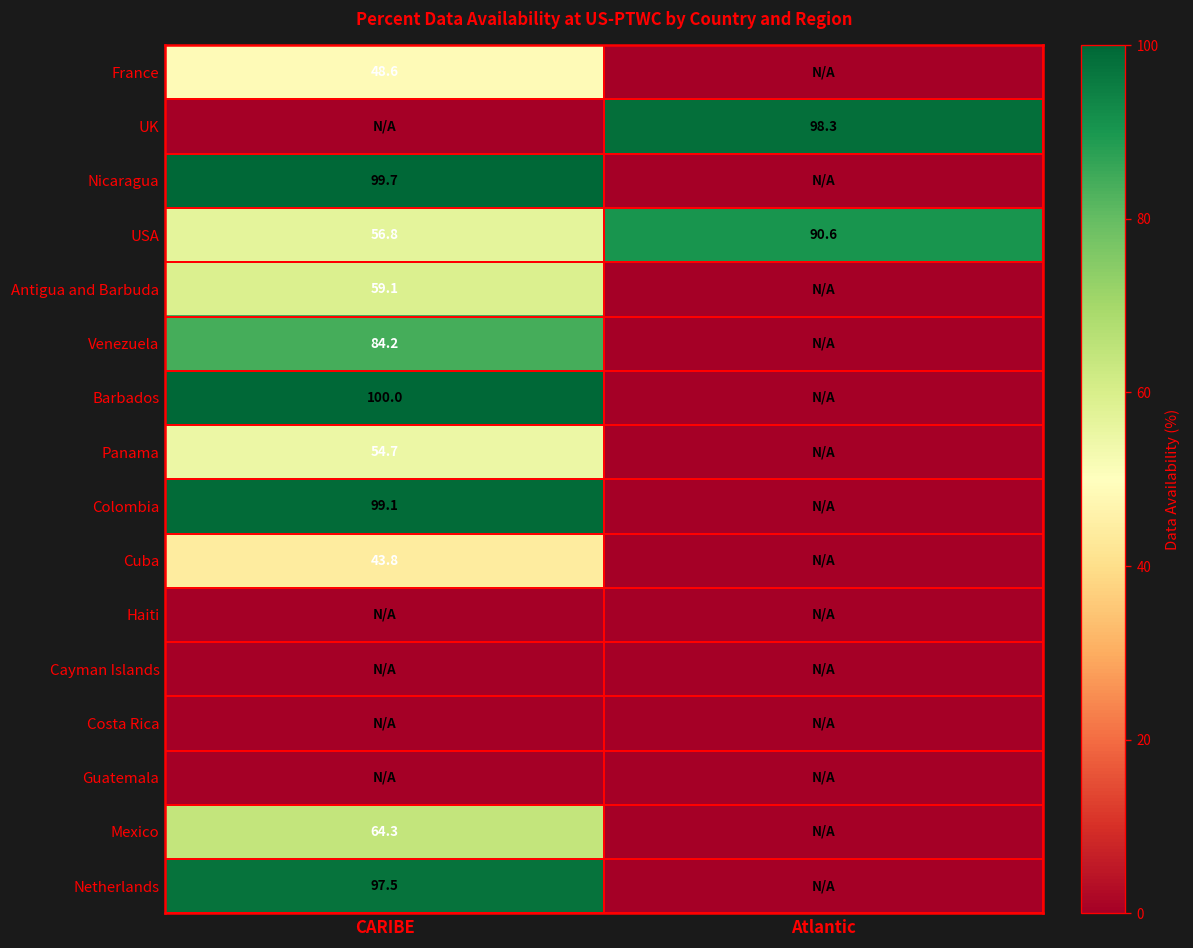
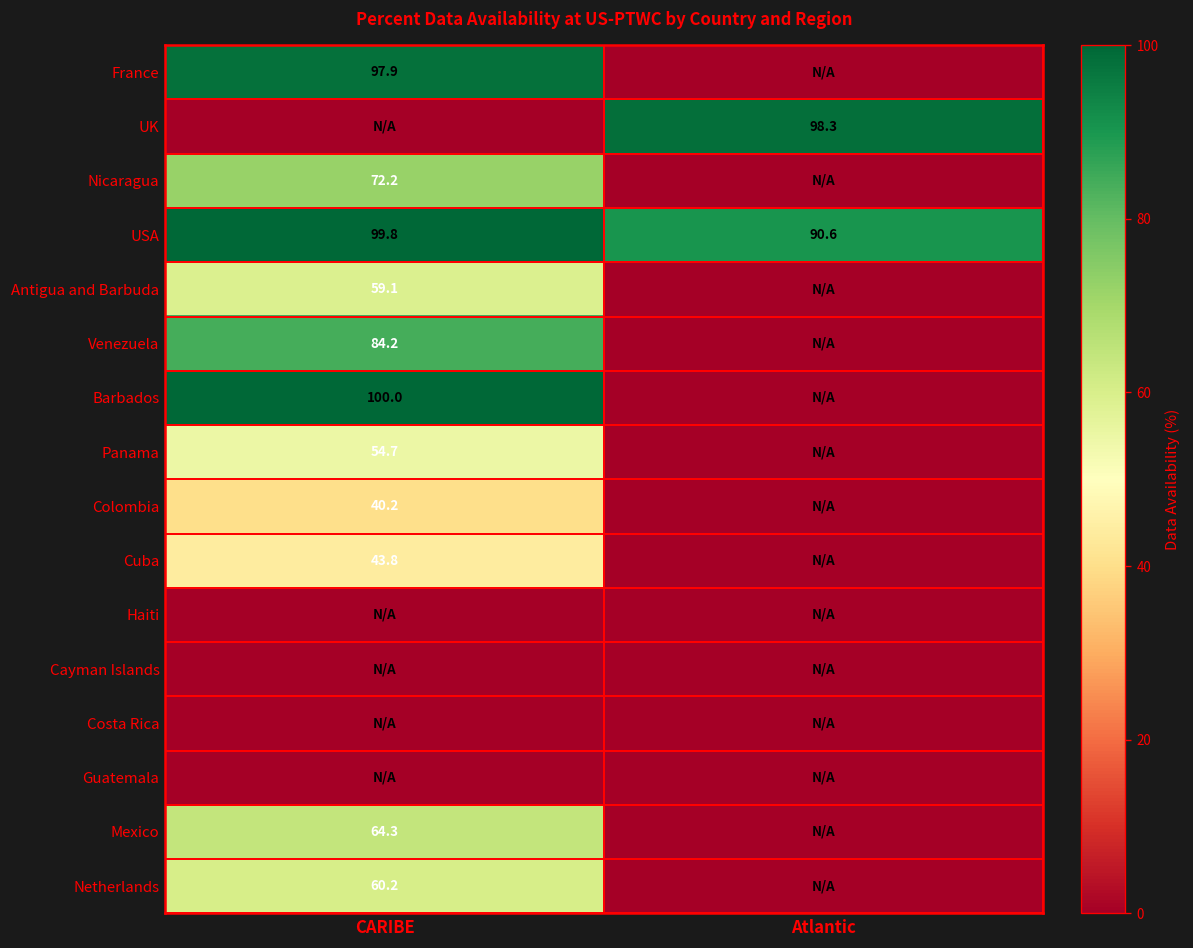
France, CARIBE: 48.6 -> 97.9
Nicaragua, CARIBE: 99.7 -> 72.2
USA, CARIBE: 56.8 -> 99.8
Colombia, CARIBE: 99.1 -> 40.2
Netherlands, CARIBE: 97.5 -> 60.2
